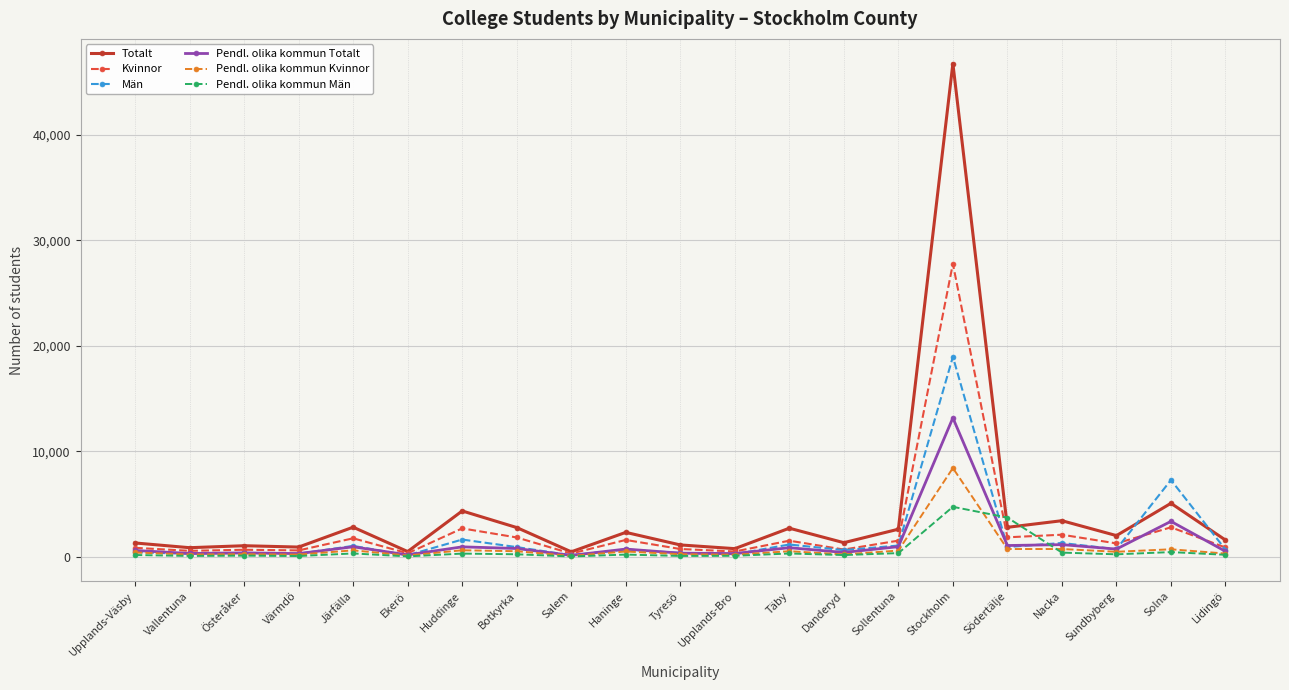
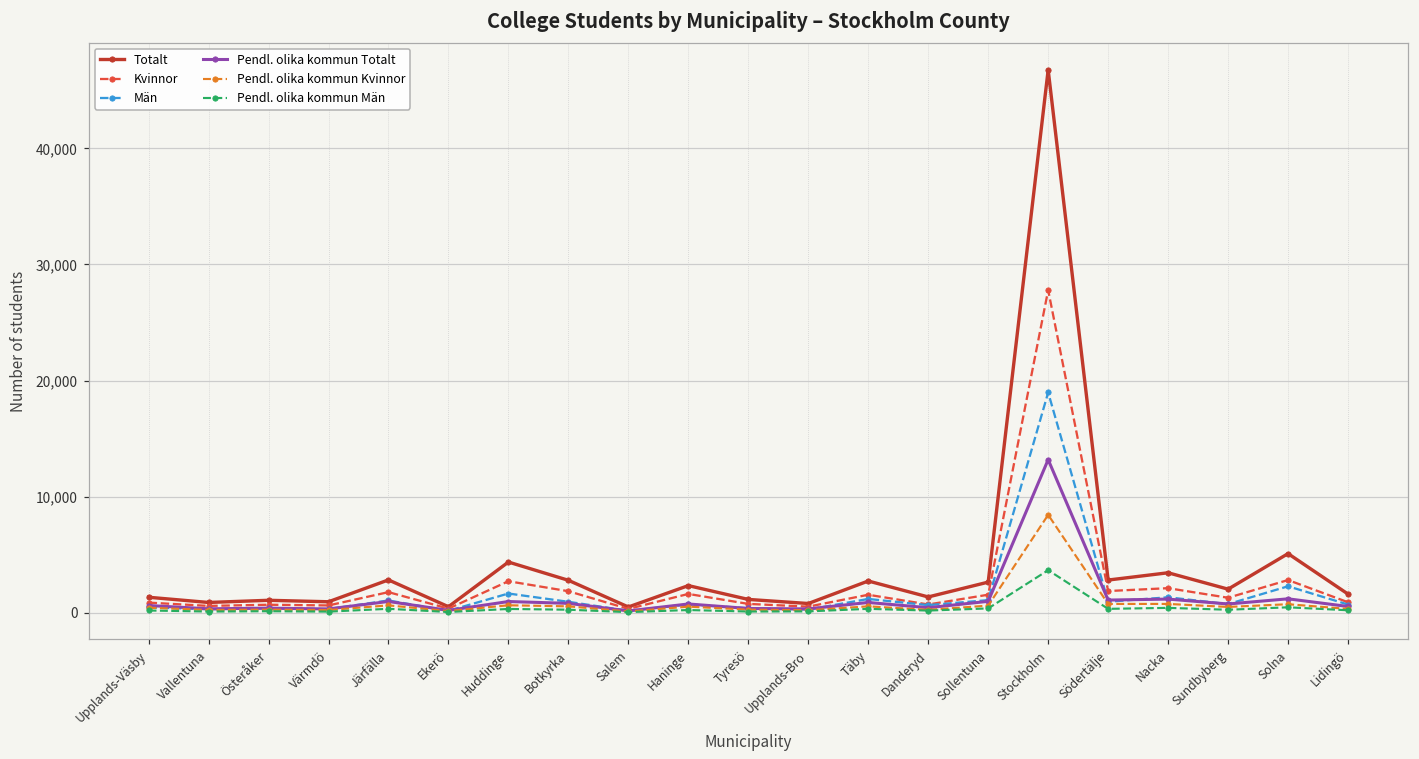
Pendl. olika kommun Män, Stockholm: 4,800 -> 3,700
Pendl. olika kommun Män, Södertälje: 3,700 -> 300
Män, Solna: 7,300 -> 2,300
Pendl. olika kommun Totalt, Solna: 3,400 -> 1,200
